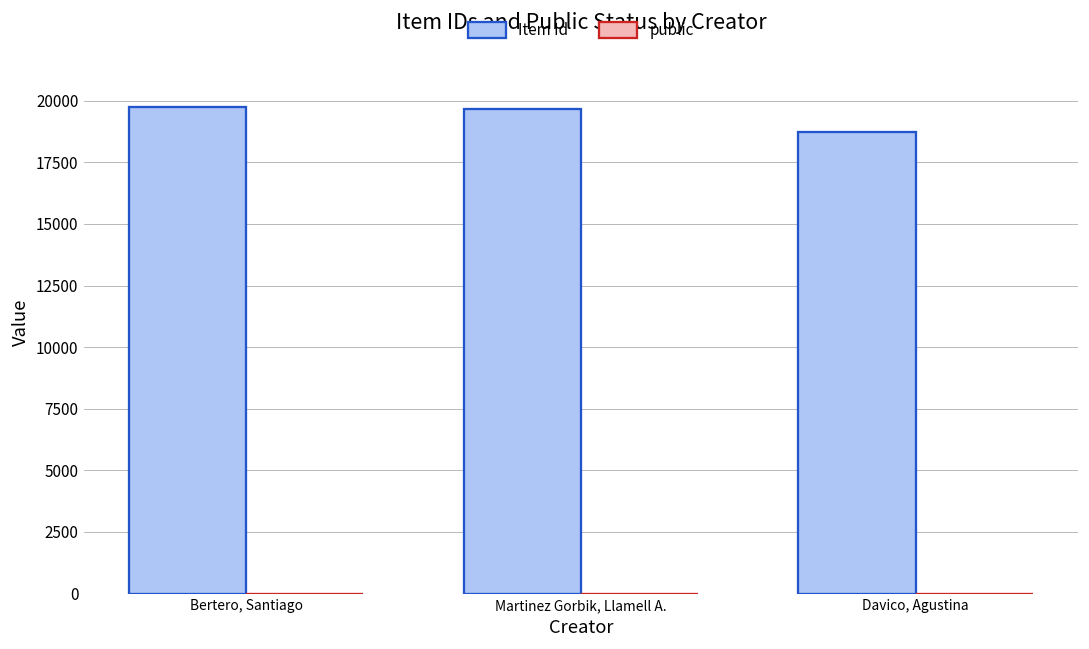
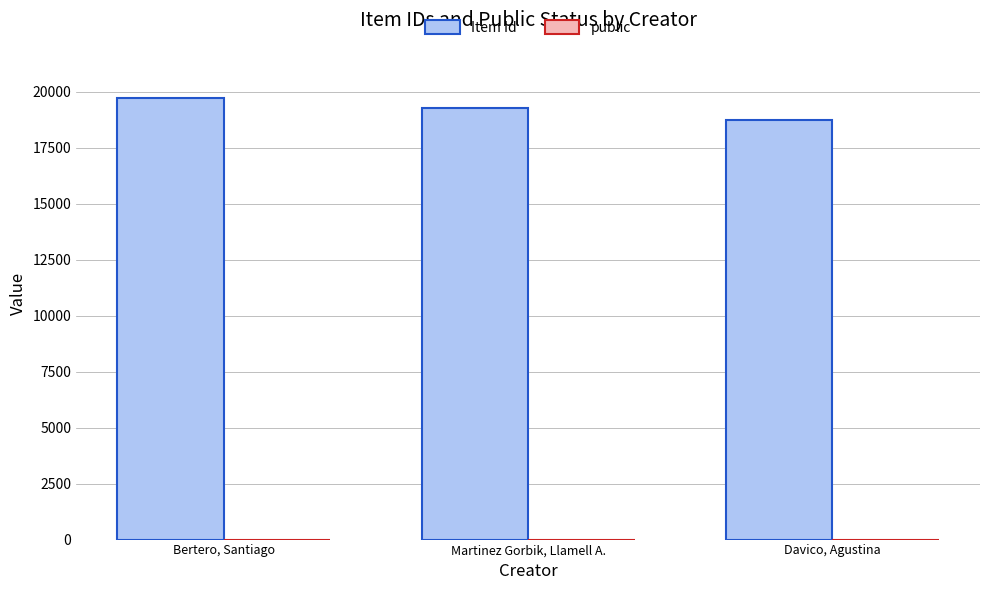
Item Id, Martinez Gorbik, Llamell A.: 19700 -> 19300
